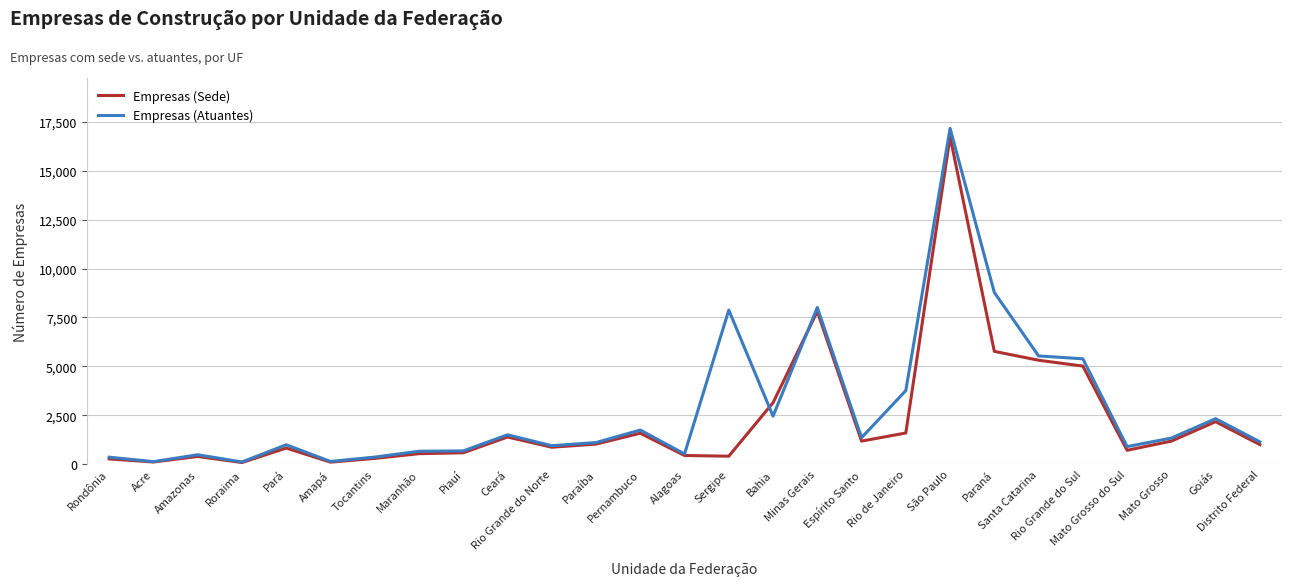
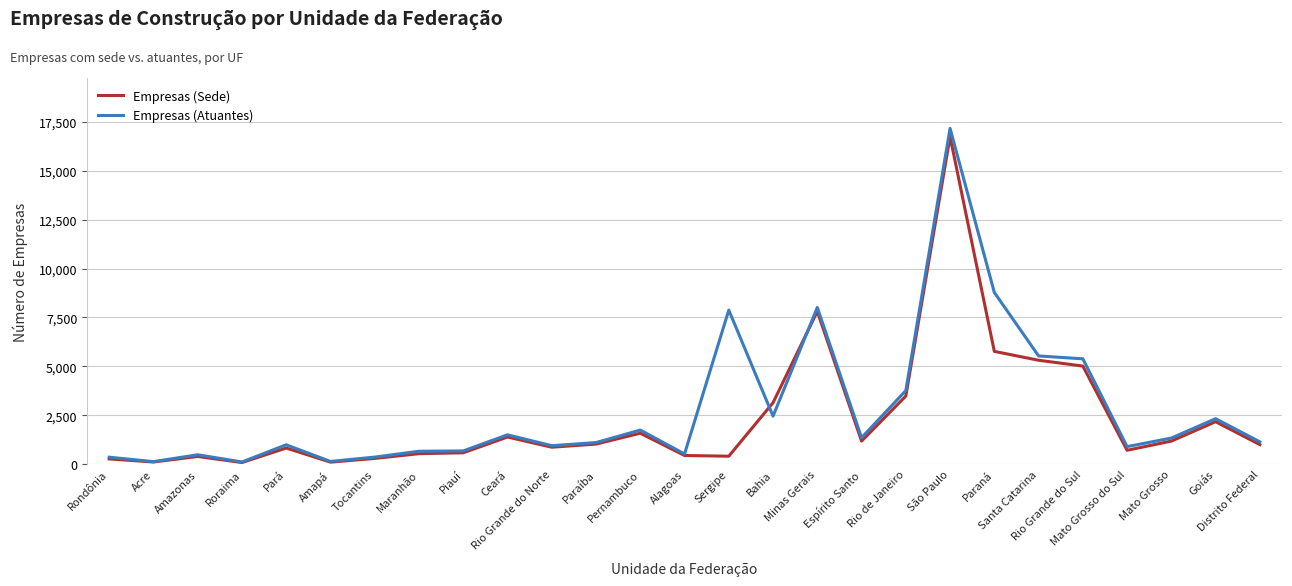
Empresas (Sede), Rio de Janeiro: 1,600 -> 3,500
